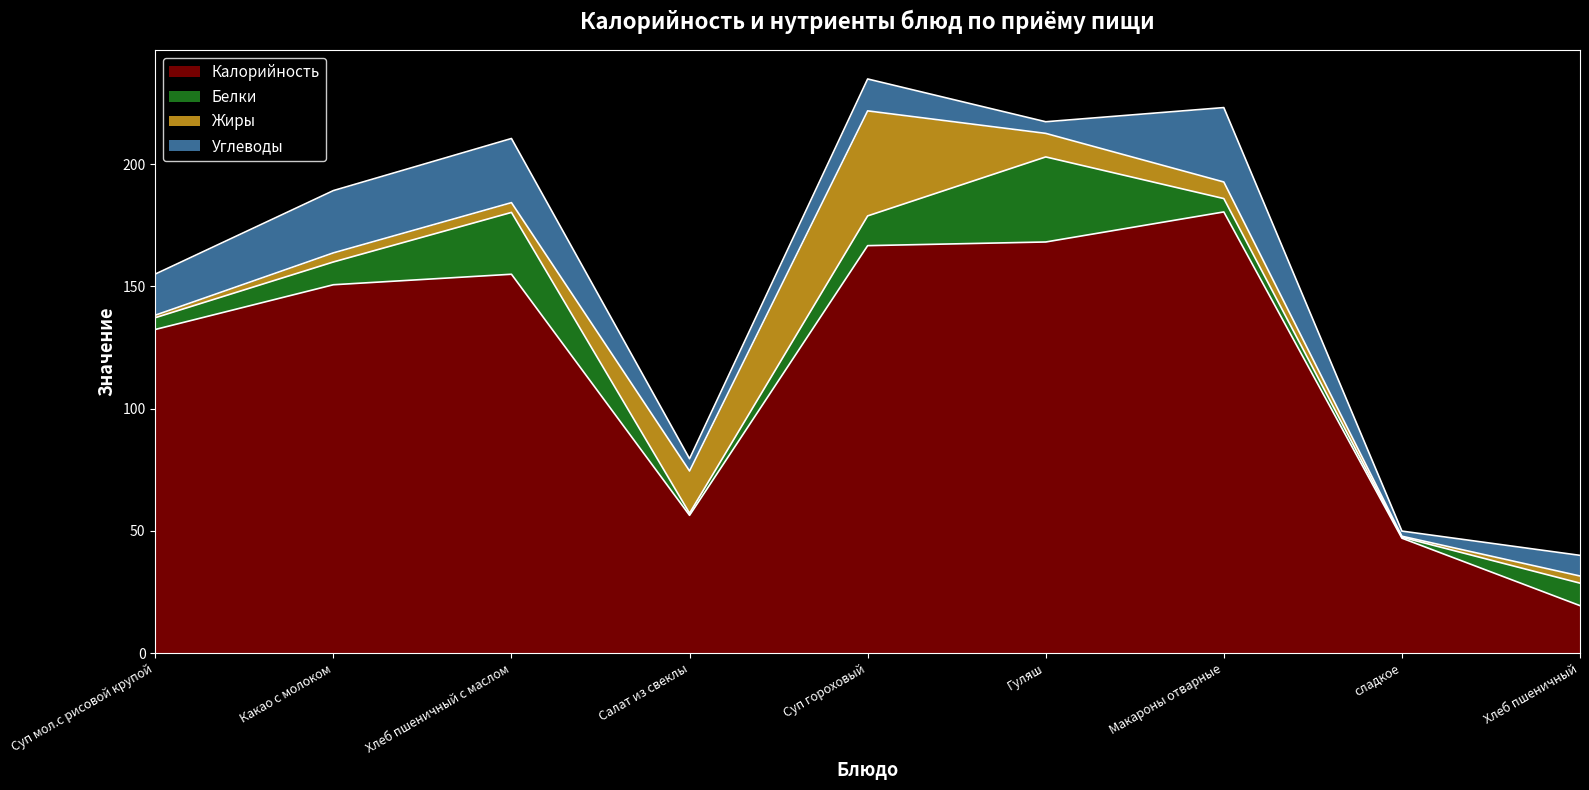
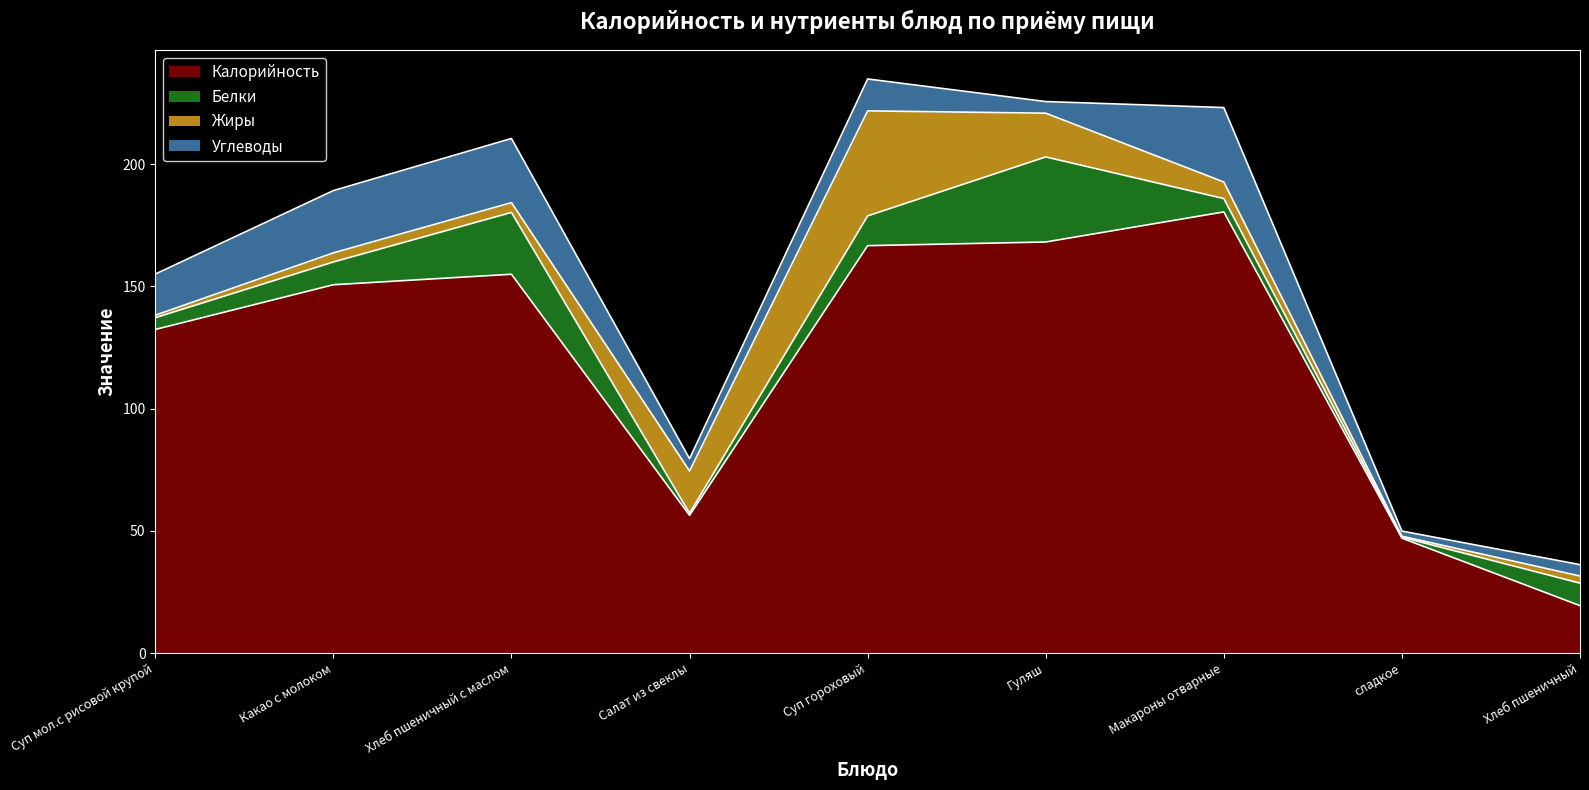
Жиры, Гуляш: 10 -> 18
Углеводы, Хлеб пшеничный: 8 -> 5
